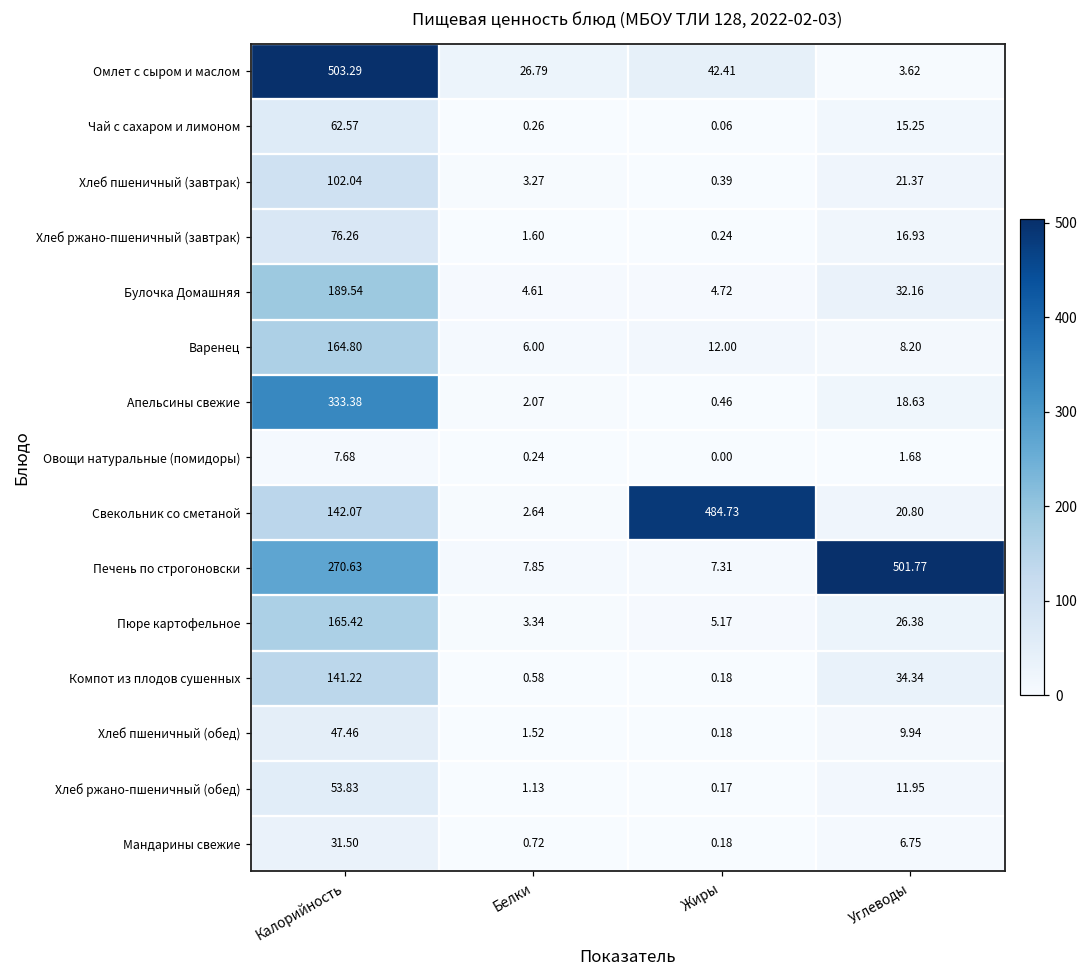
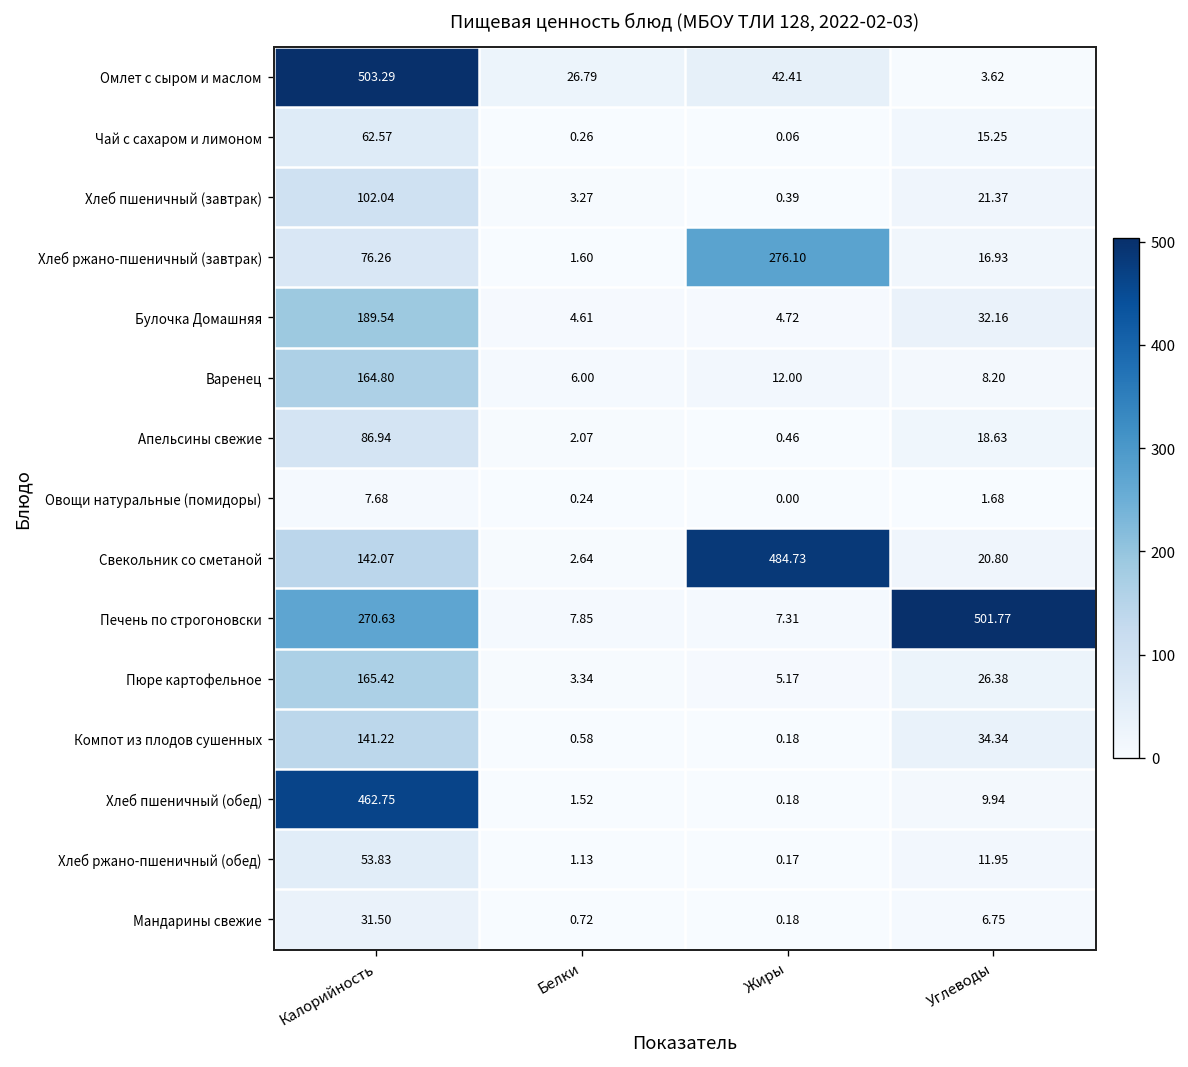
Хлеб ржано-пшеничный (завтрак), Жиры: 0.24 -> 276.10
Апельсины свежие, Калорийность: 333.38 -> 86.94
Хлеб пшеничный (обед), Калорийность: 47.46 -> 462.75
